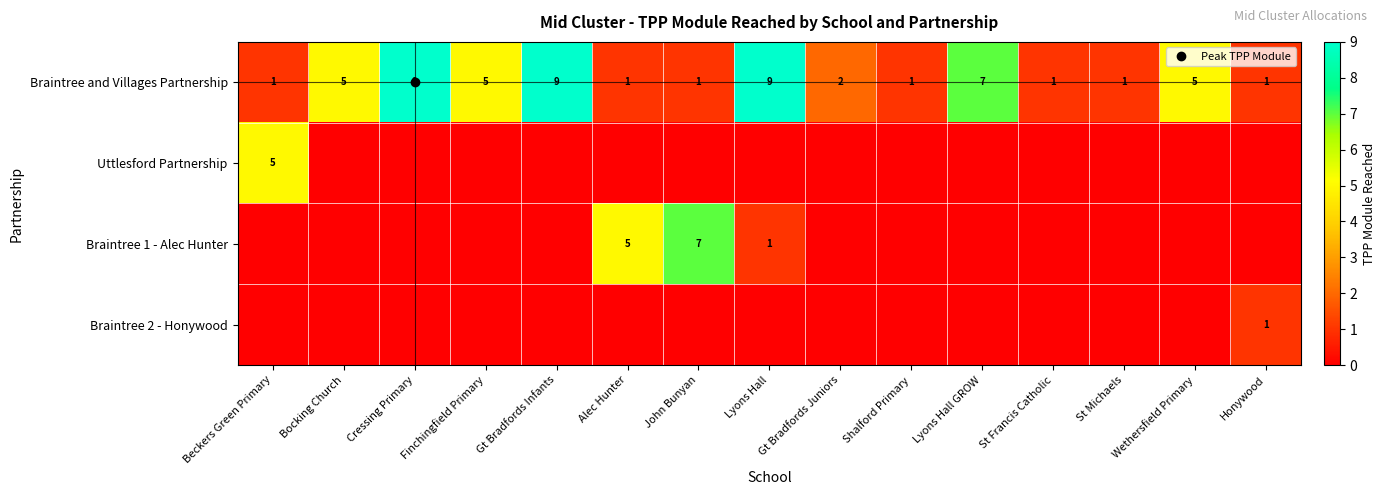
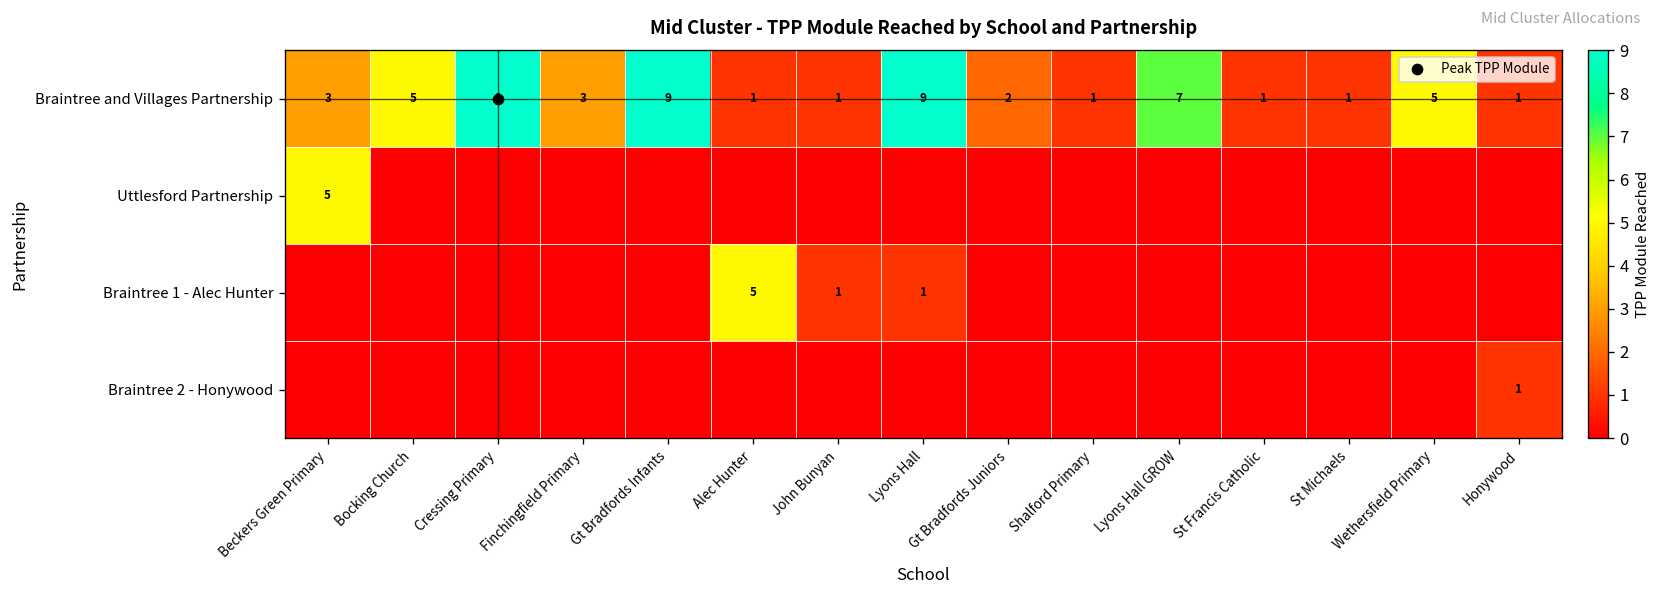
Braintree and Villages Partnership, Beckers Green Primary: 1 -> 3
Braintree and Villages Partnership, Finchingfield Primary: 5 -> 3
Braintree 1 - Alec Hunter, John Bunyan: 7 -> 1
